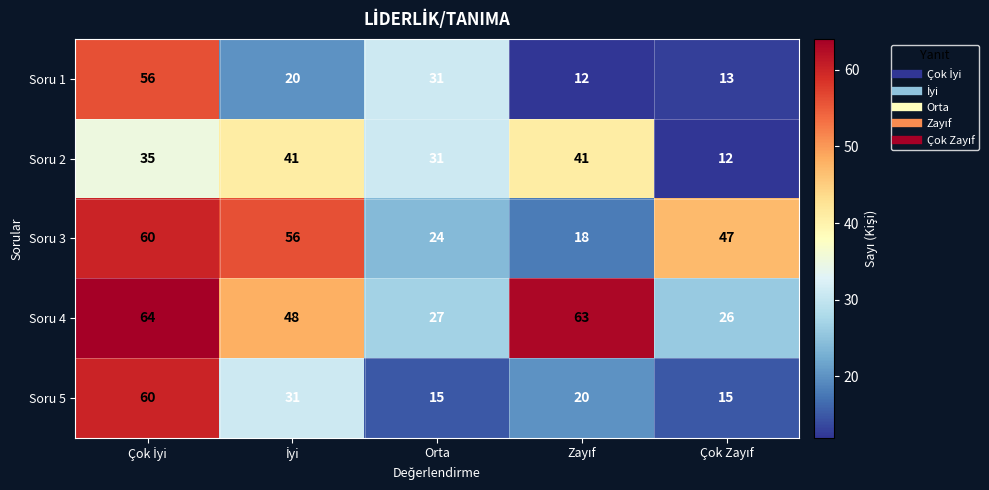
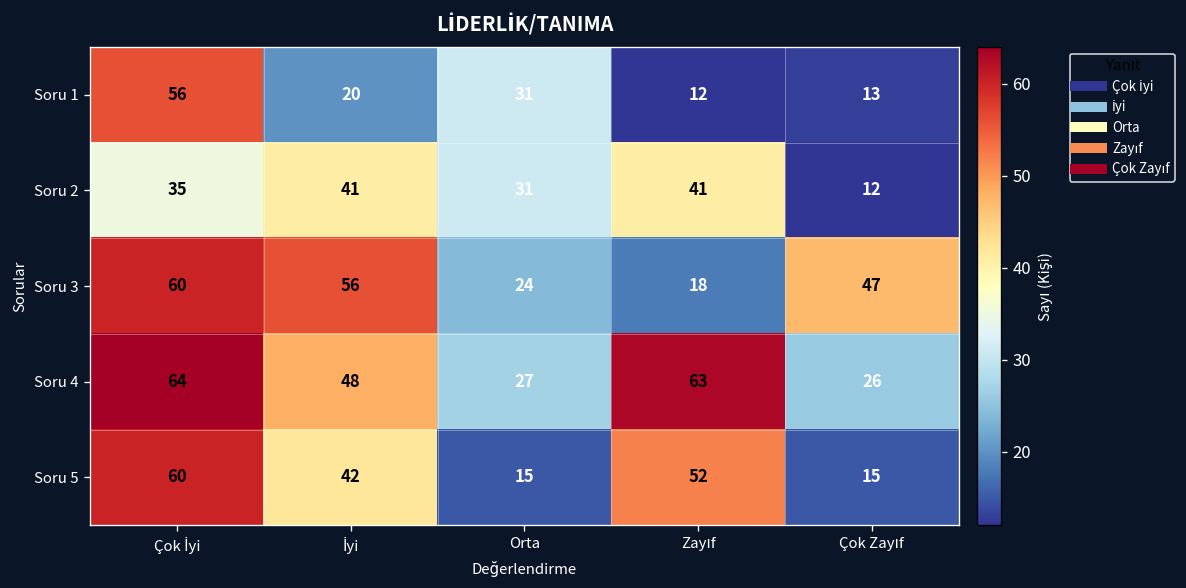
Soru 5, İyi: 31 -> 42
Soru 5, Zayıf: 20 -> 52
